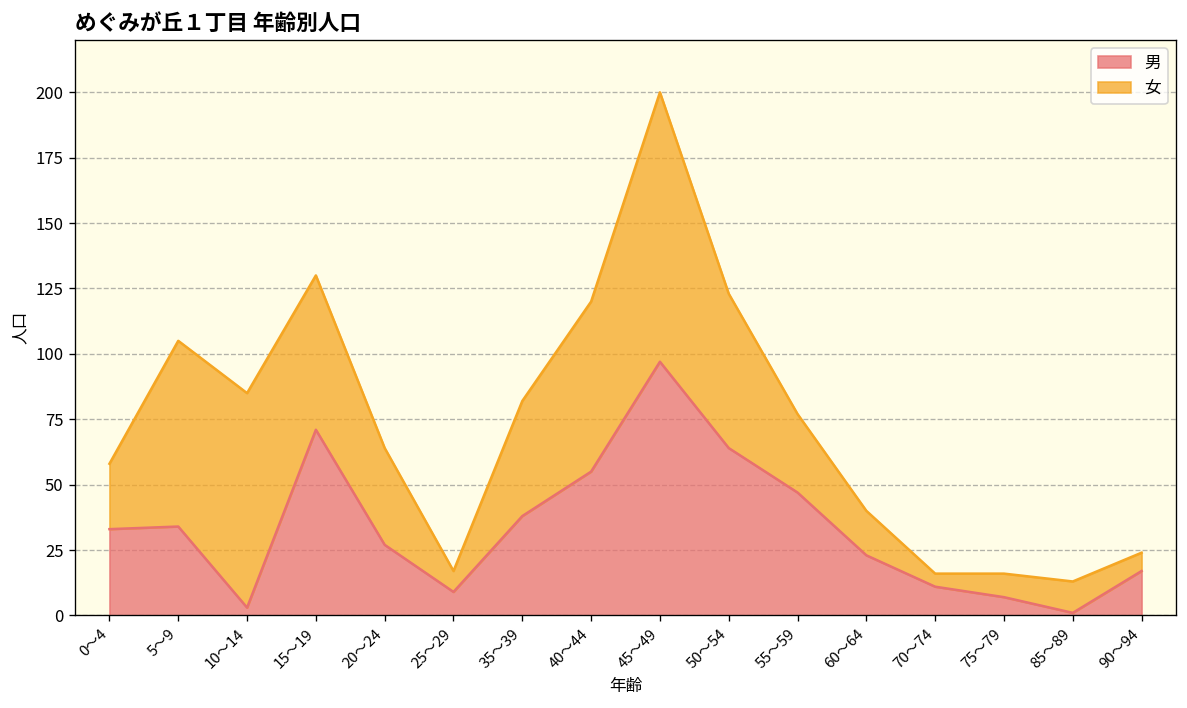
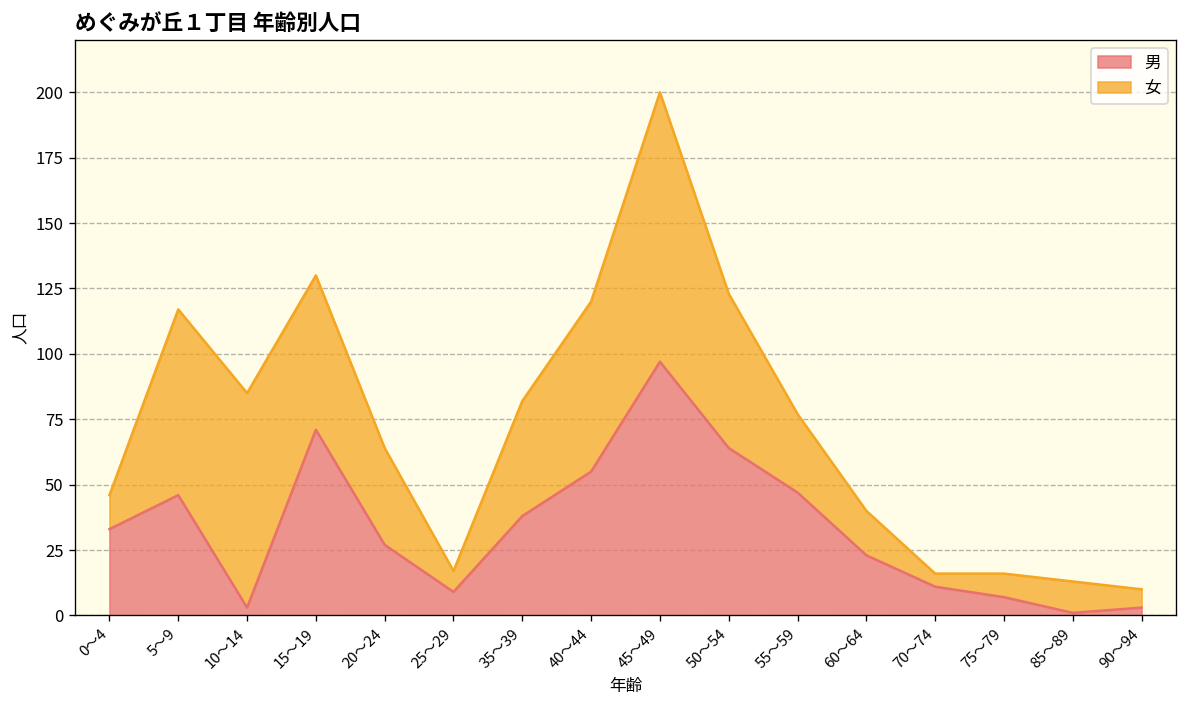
女, 0～4: 25 -> 13
男, 5～9: 34 -> 46
男, 90～94: 17 -> 3
